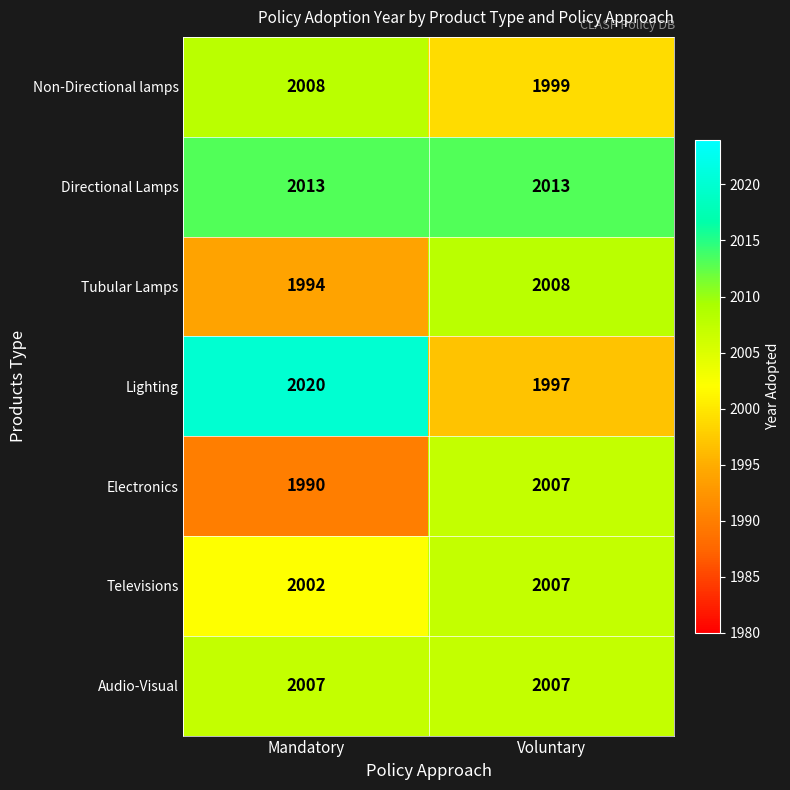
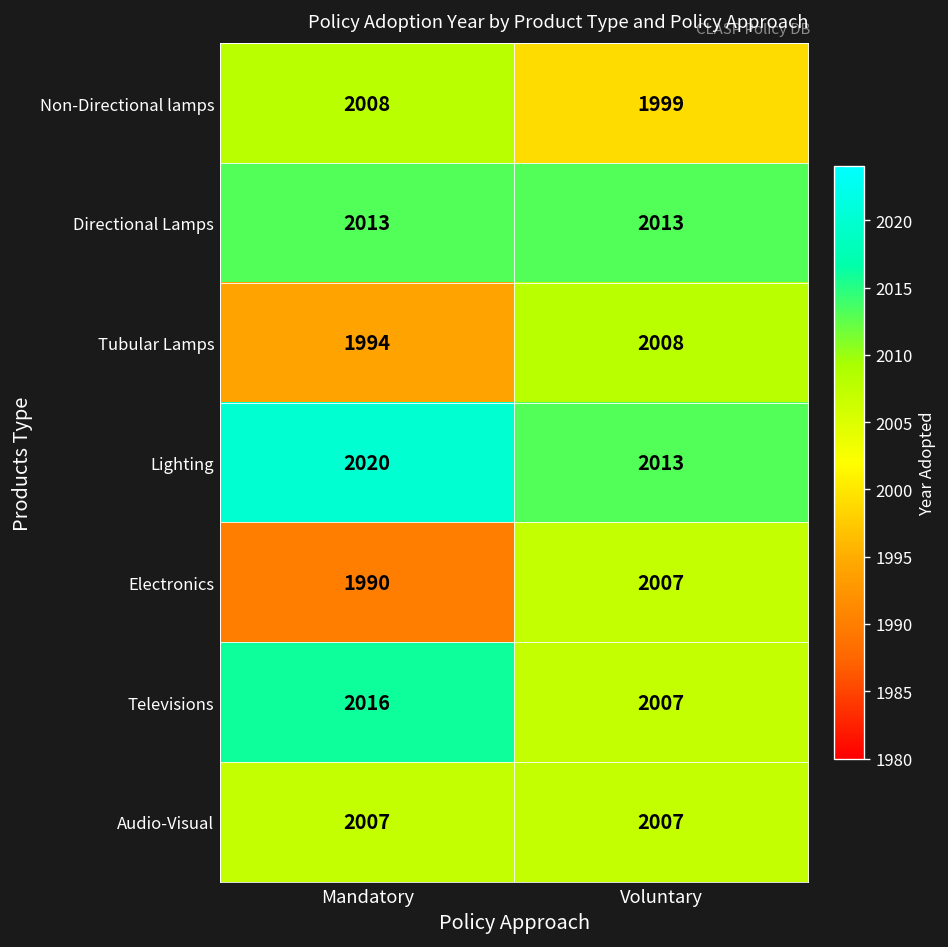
Lighting, Voluntary: 1997 -> 2013
Televisions, Mandatory: 2002 -> 2016
